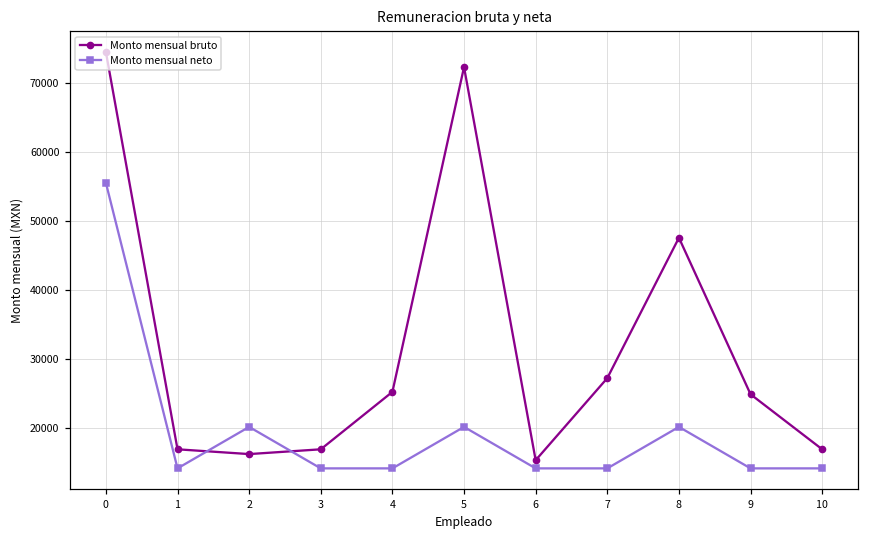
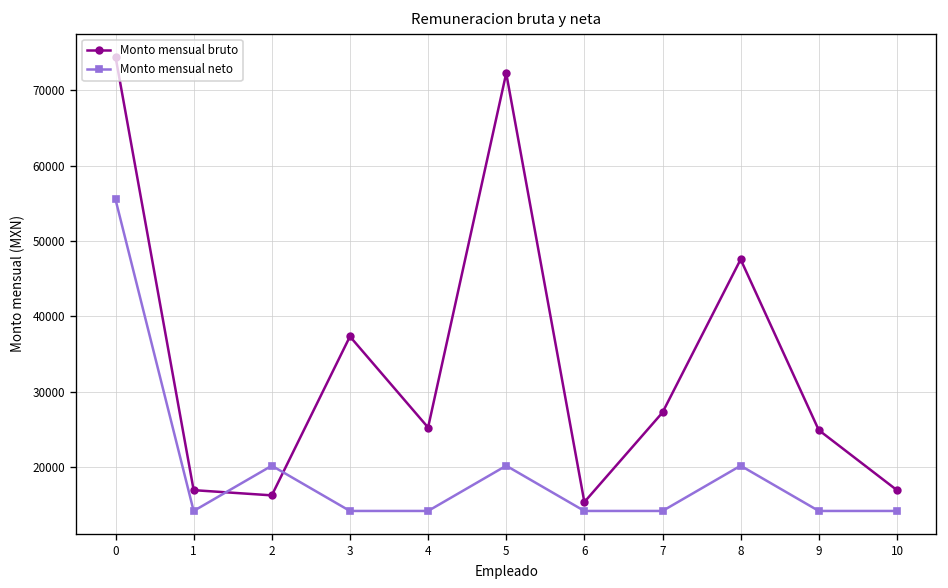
Monto mensual bruto, 3: 17000 -> 37000
